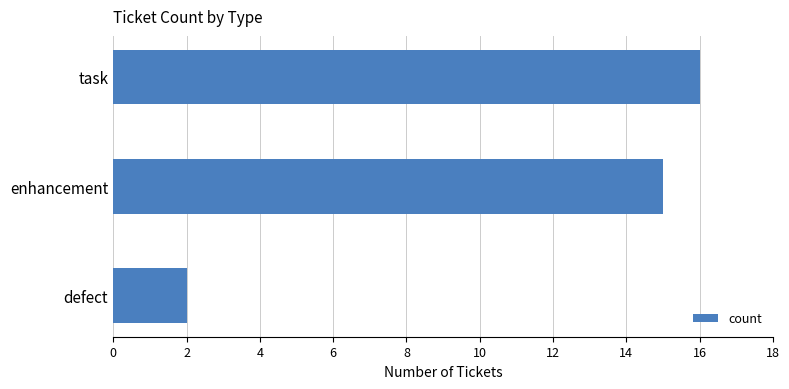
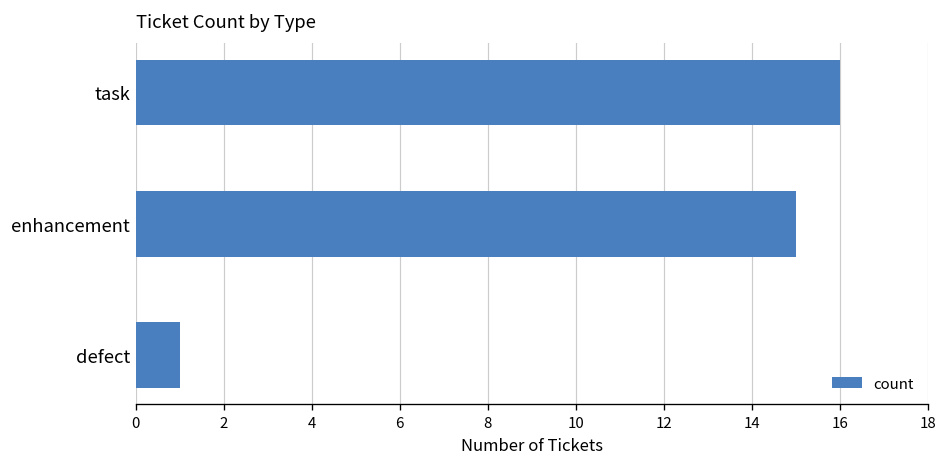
defect: 2 -> 1
